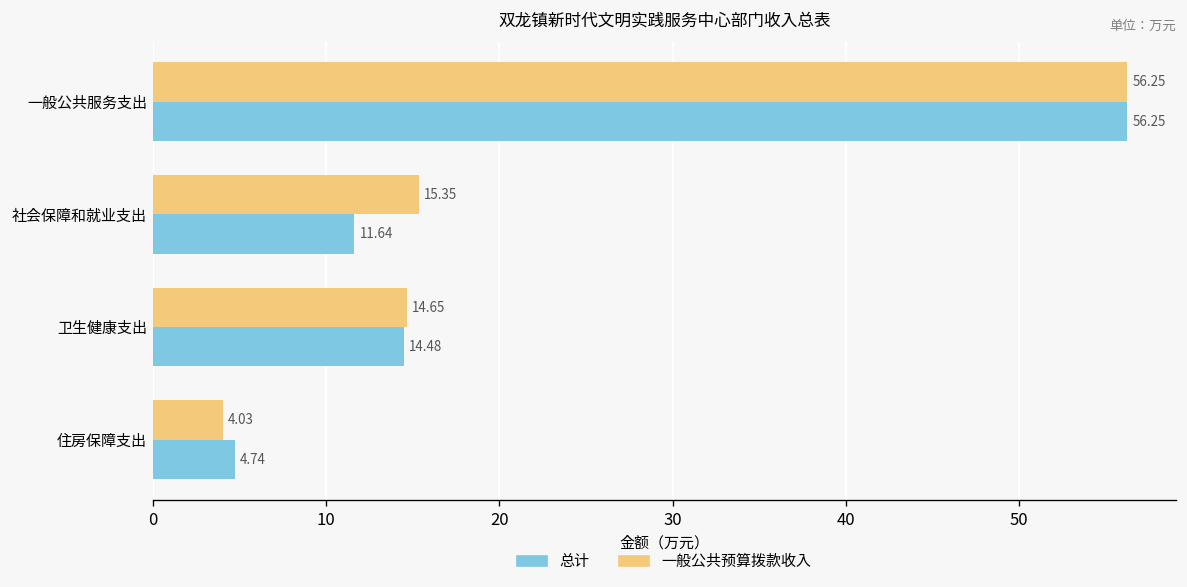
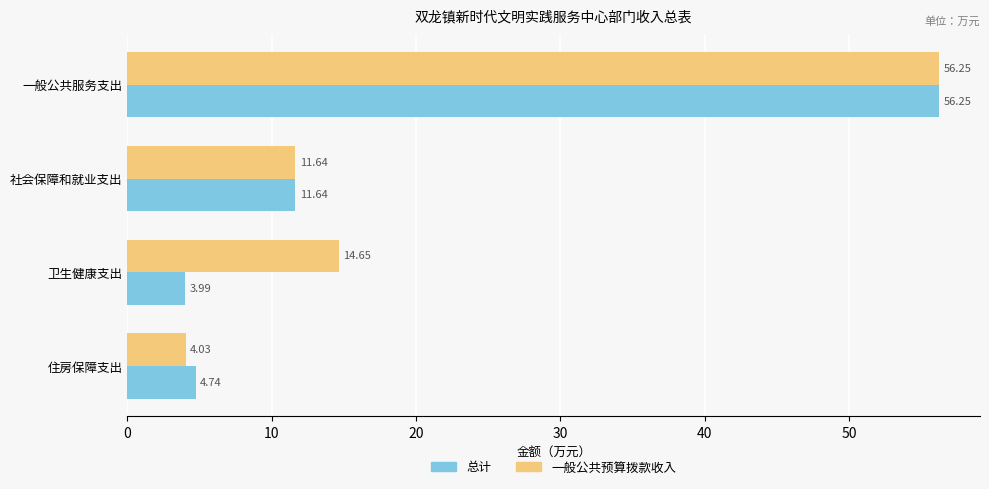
一般公共预算拨款收入, 社会保障和就业支出: 15.35 -> 11.64
总计, 卫生健康支出: 14.48 -> 3.99
